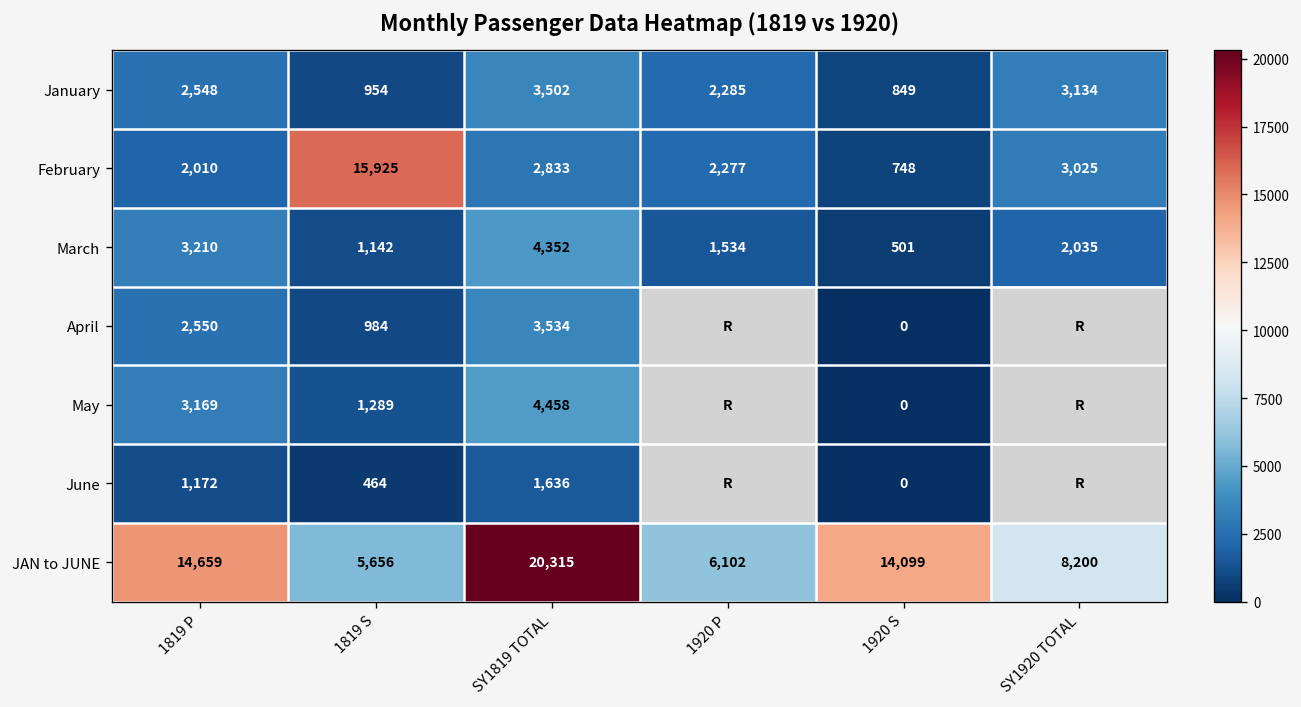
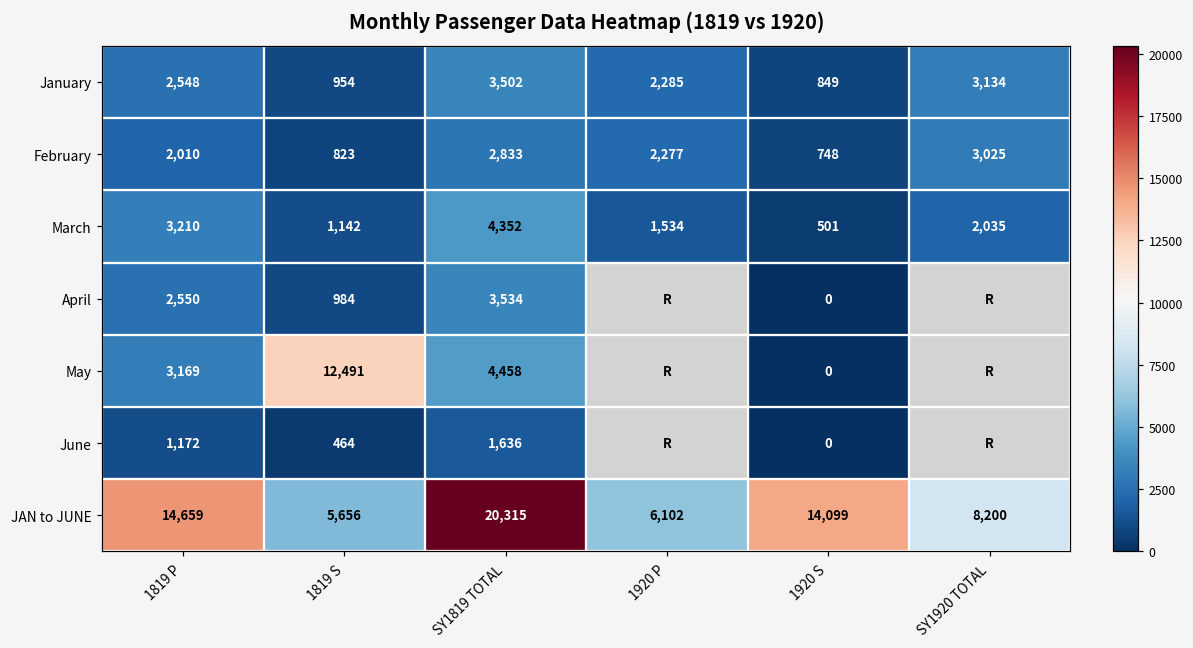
February, 1819 S: 15,925 -> 823
May, 1819 S: 1,289 -> 12,491
